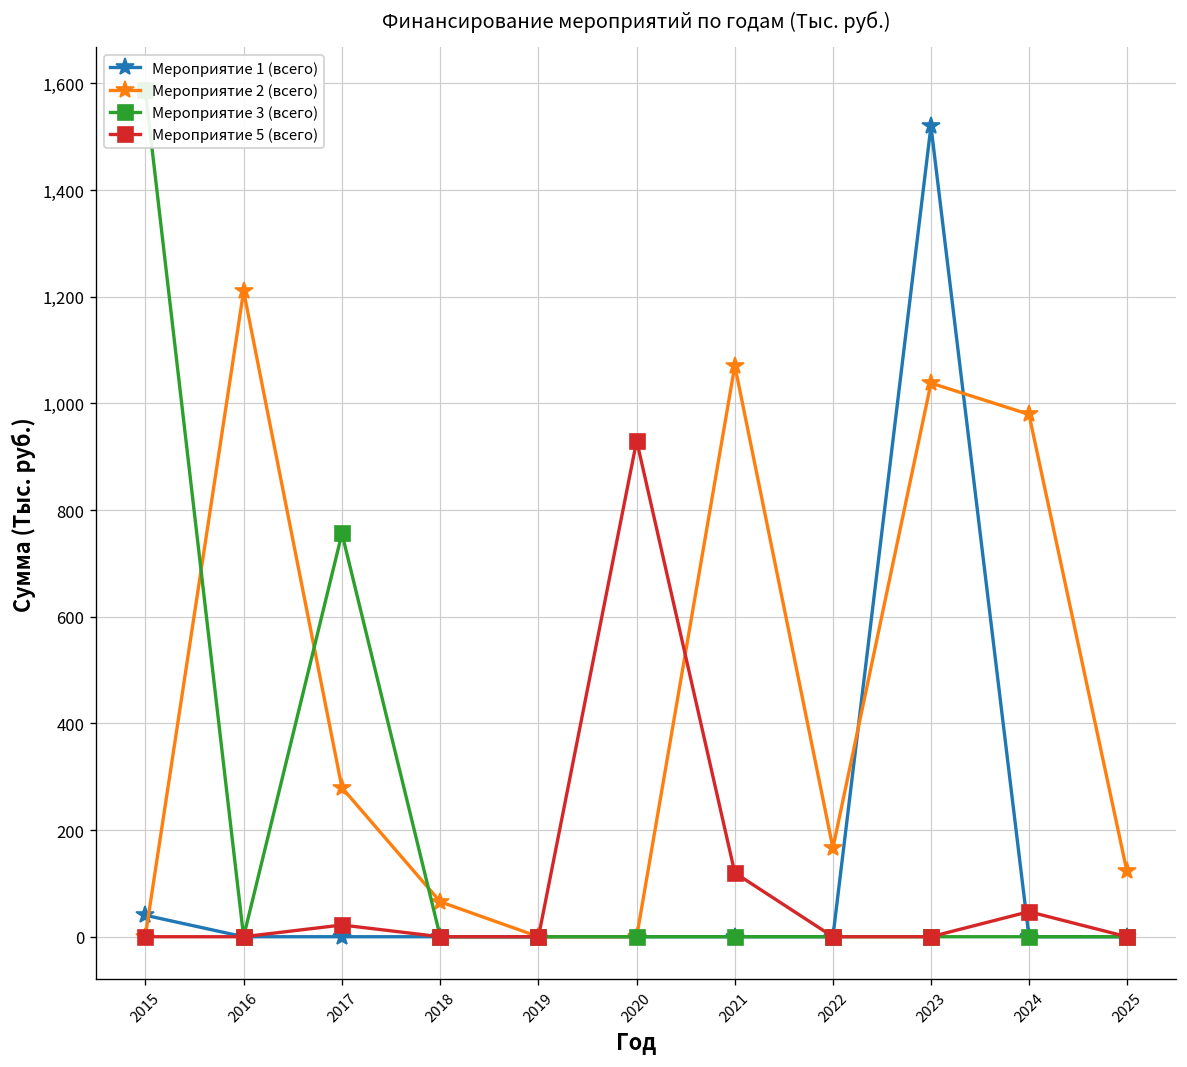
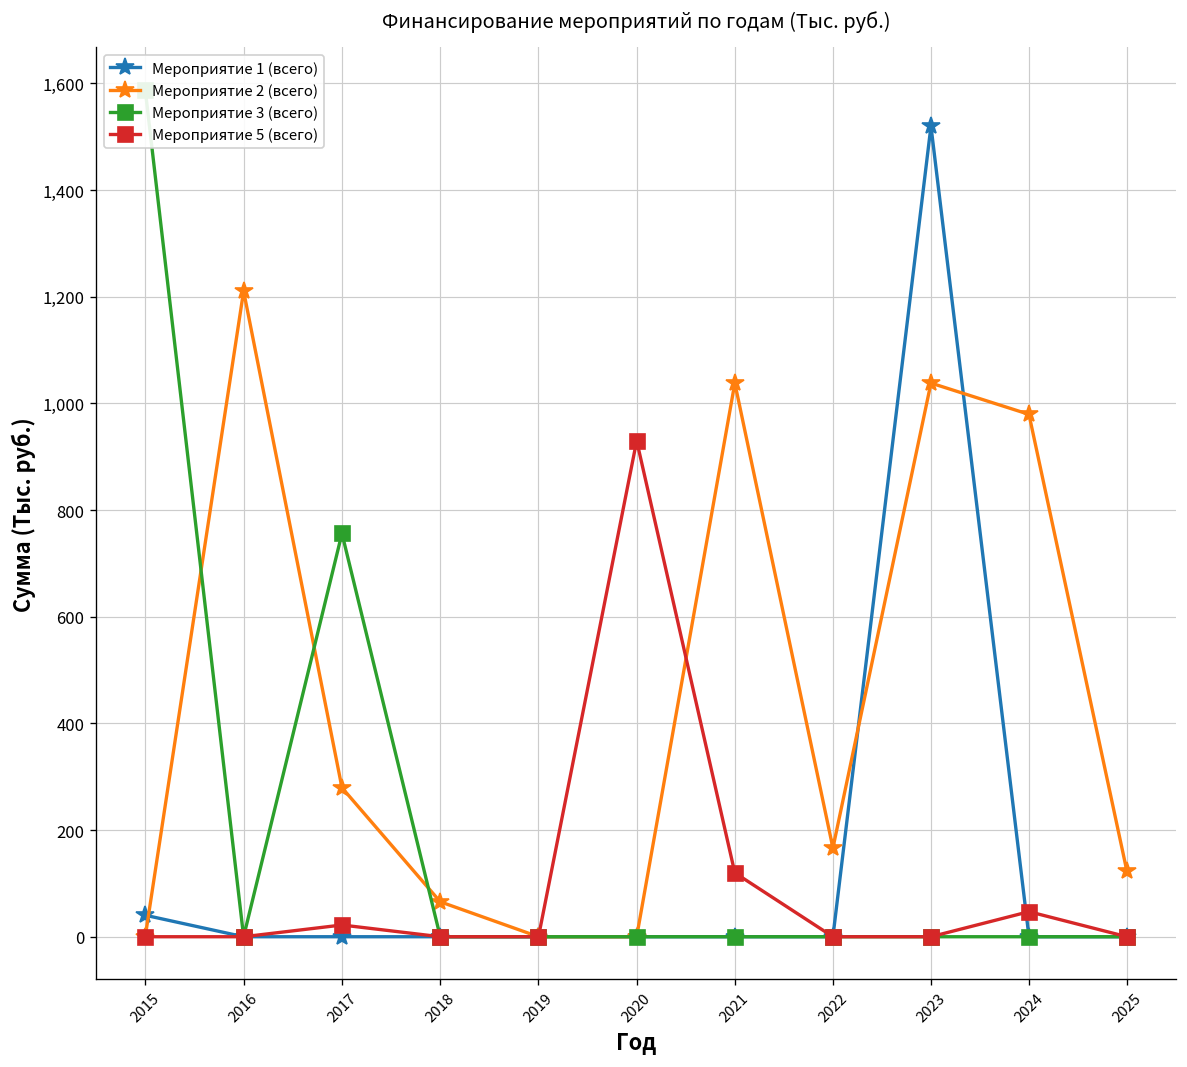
Мероприятие 2 (всего), 2021: 1,070 -> 1,040
